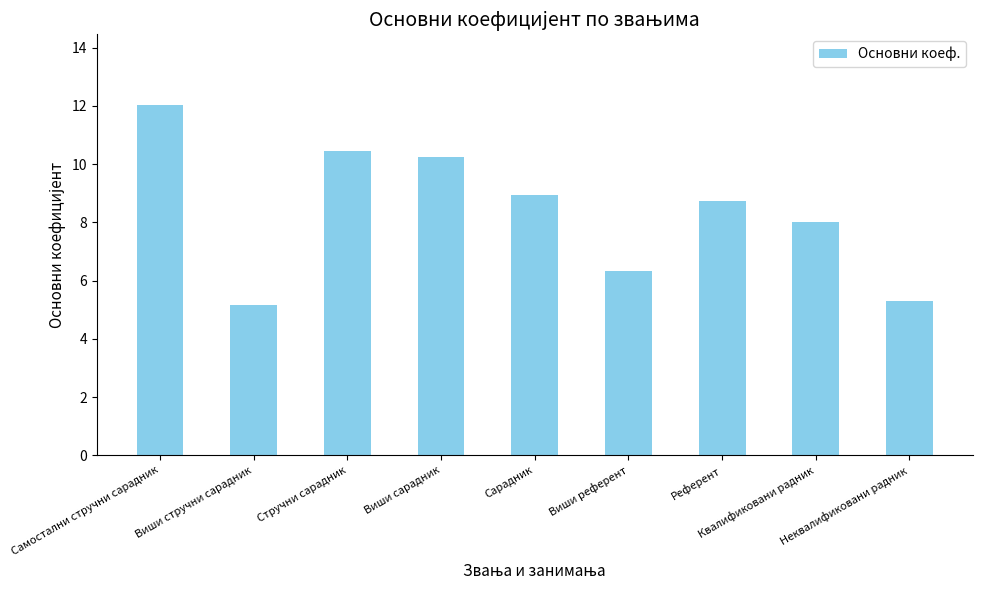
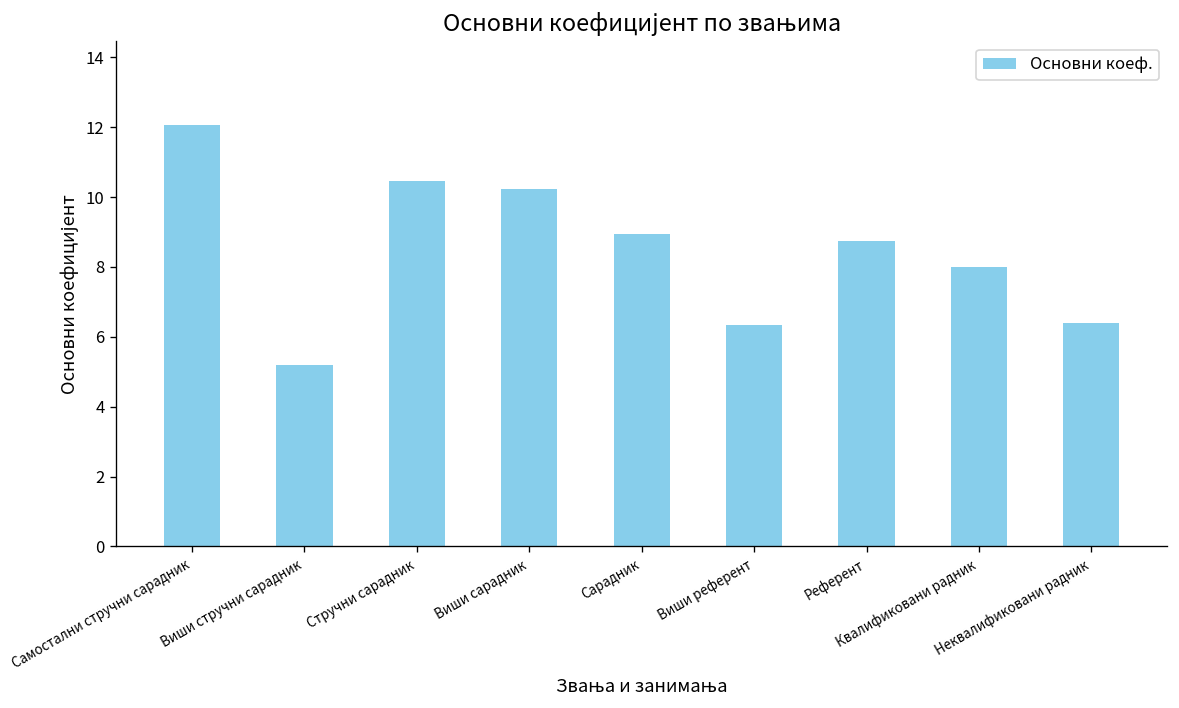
Неквалификовани радник: 5.3 -> 6.4
